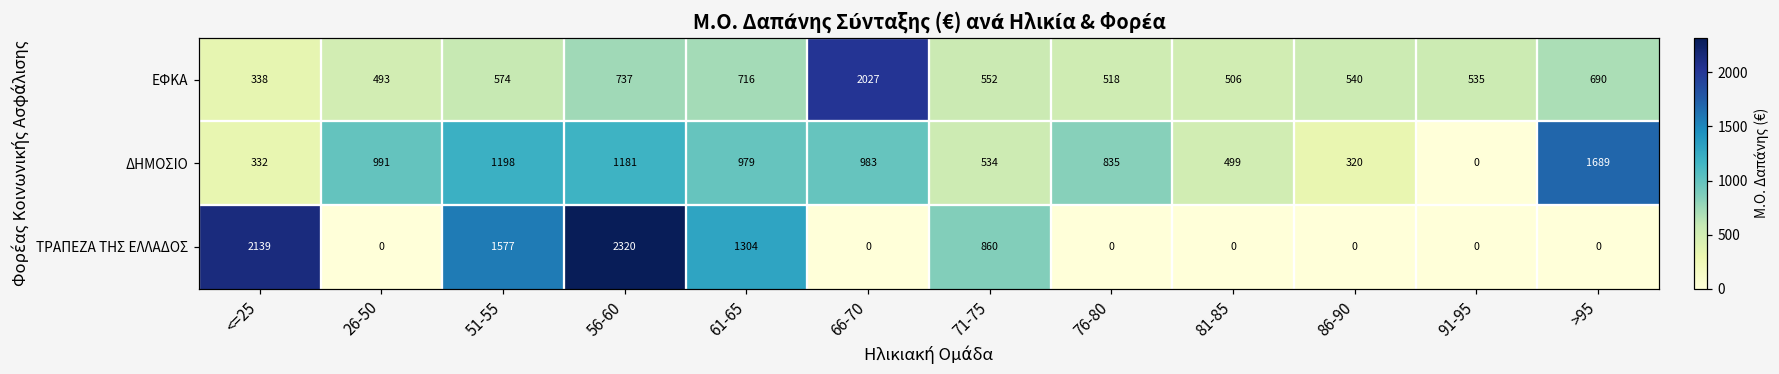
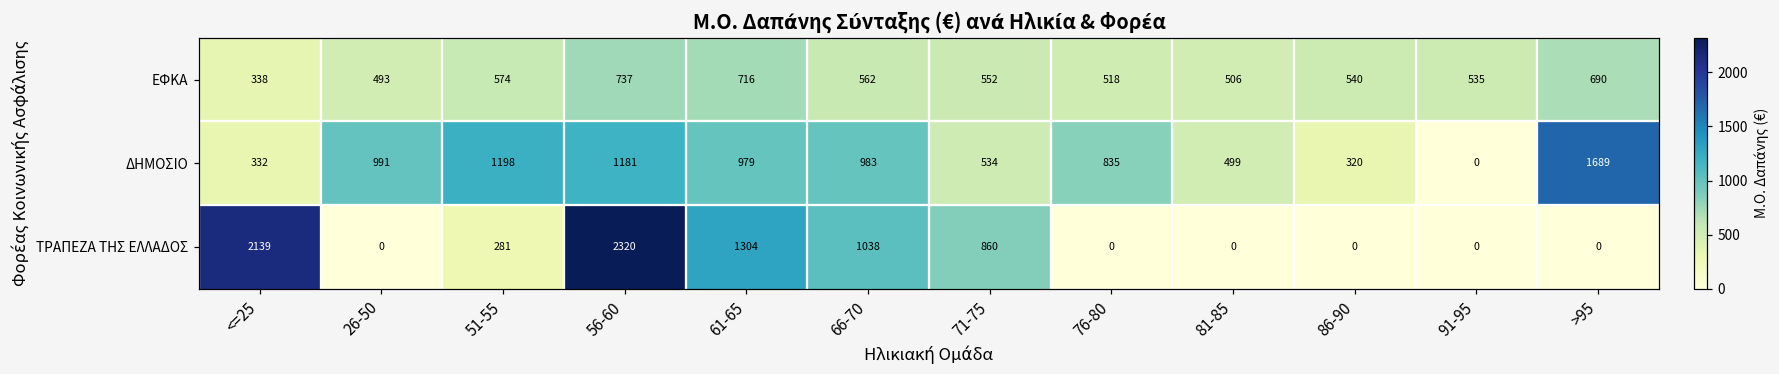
ΕΦΚΑ, 66-70: 2027 -> 562
ΤΡΑΠΕΖΑ ΤΗΣ ΕΛΛΑΔΟΣ, 51-55: 1577 -> 281
ΤΡΑΠΕΖΑ ΤΗΣ ΕΛΛΑΔΟΣ, 66-70: 0 -> 1038
